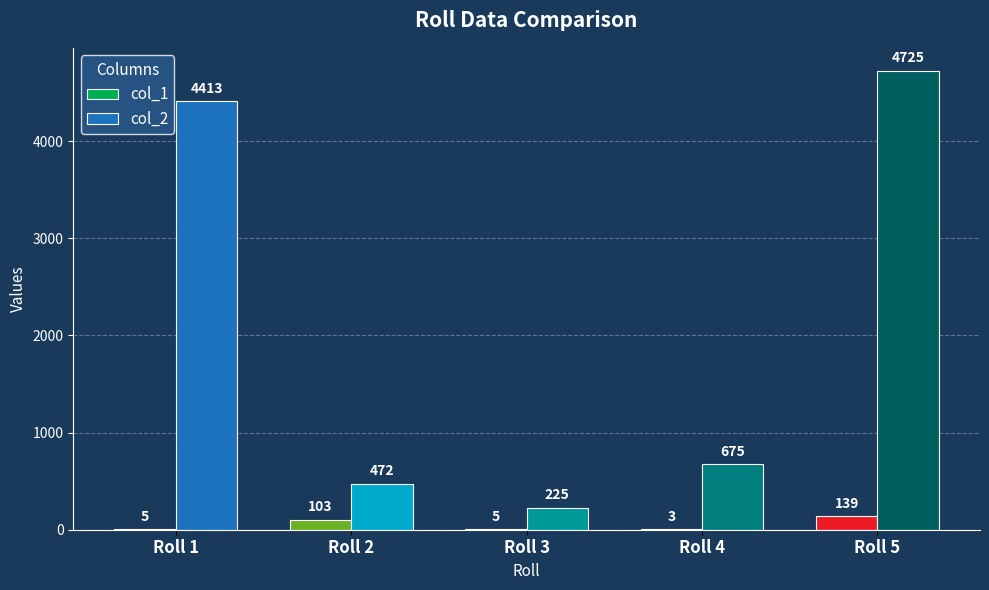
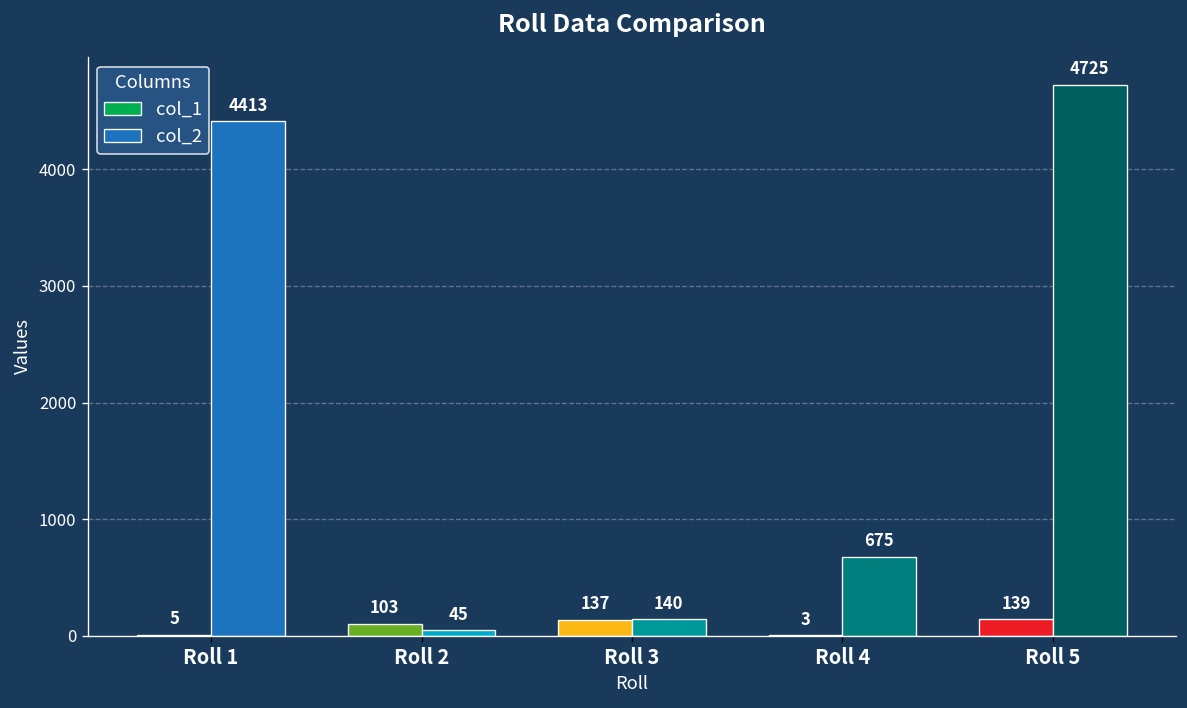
col_2, Roll 2: 472 -> 45
col_1, Roll 3: 5 -> 137
col_2, Roll 3: 225 -> 140
